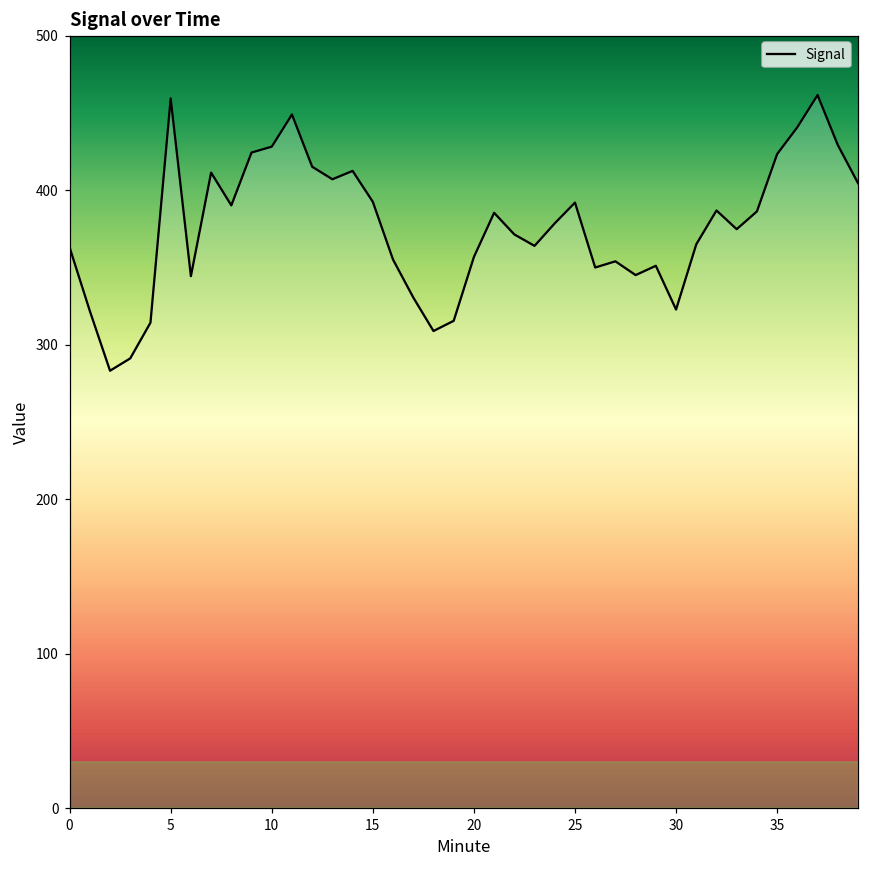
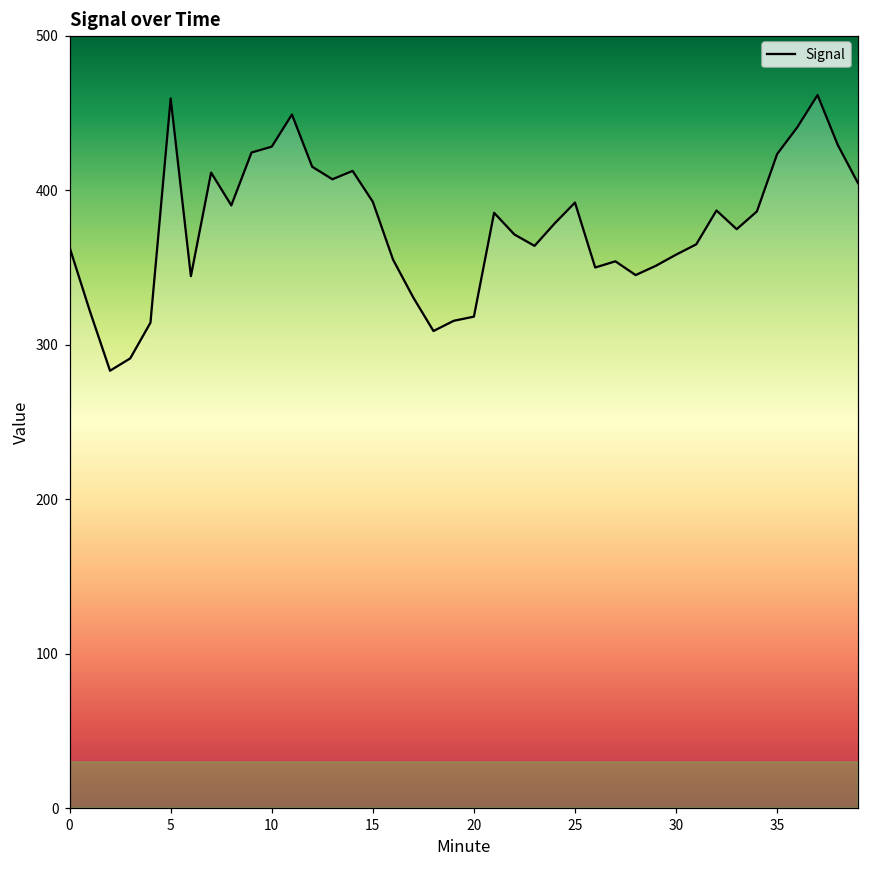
20: 357 -> 318
30: 323 -> 358
